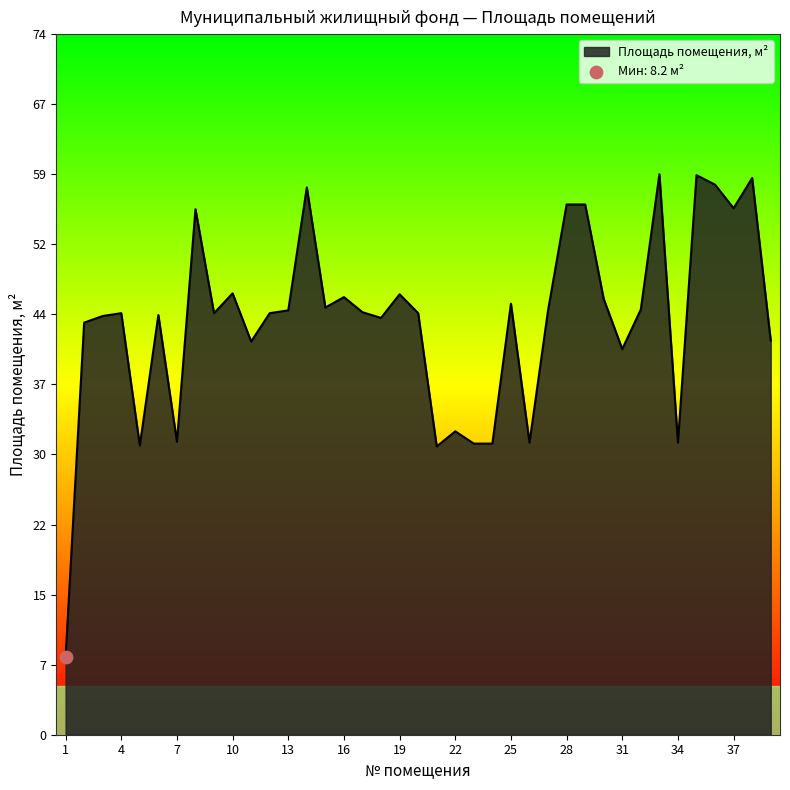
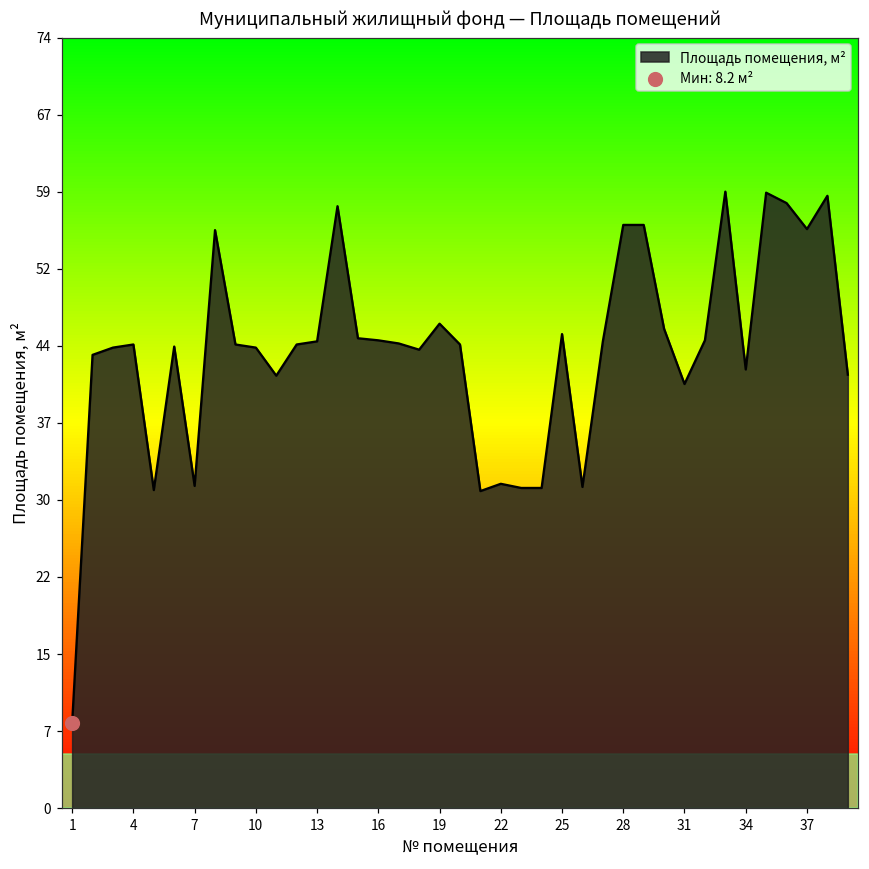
Площадь помещения, м², 10: 47 -> 44
Площадь помещения, м², 16: 46 -> 45
Площадь помещения, м², 22: 32 -> 31
Площадь помещения, м², 34: 31 -> 42
